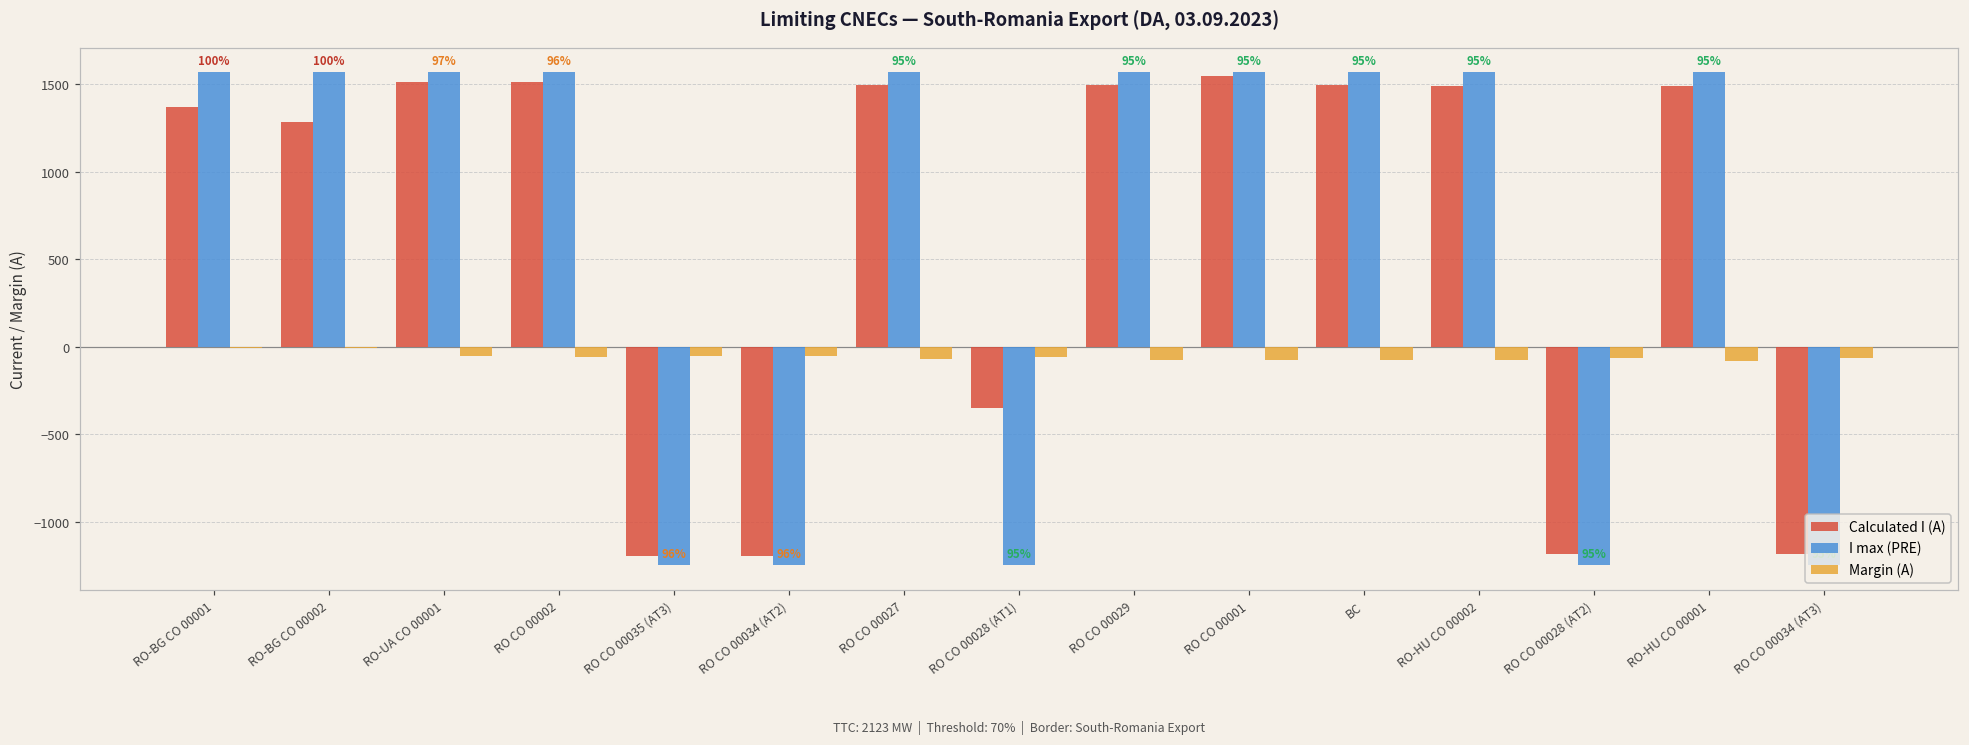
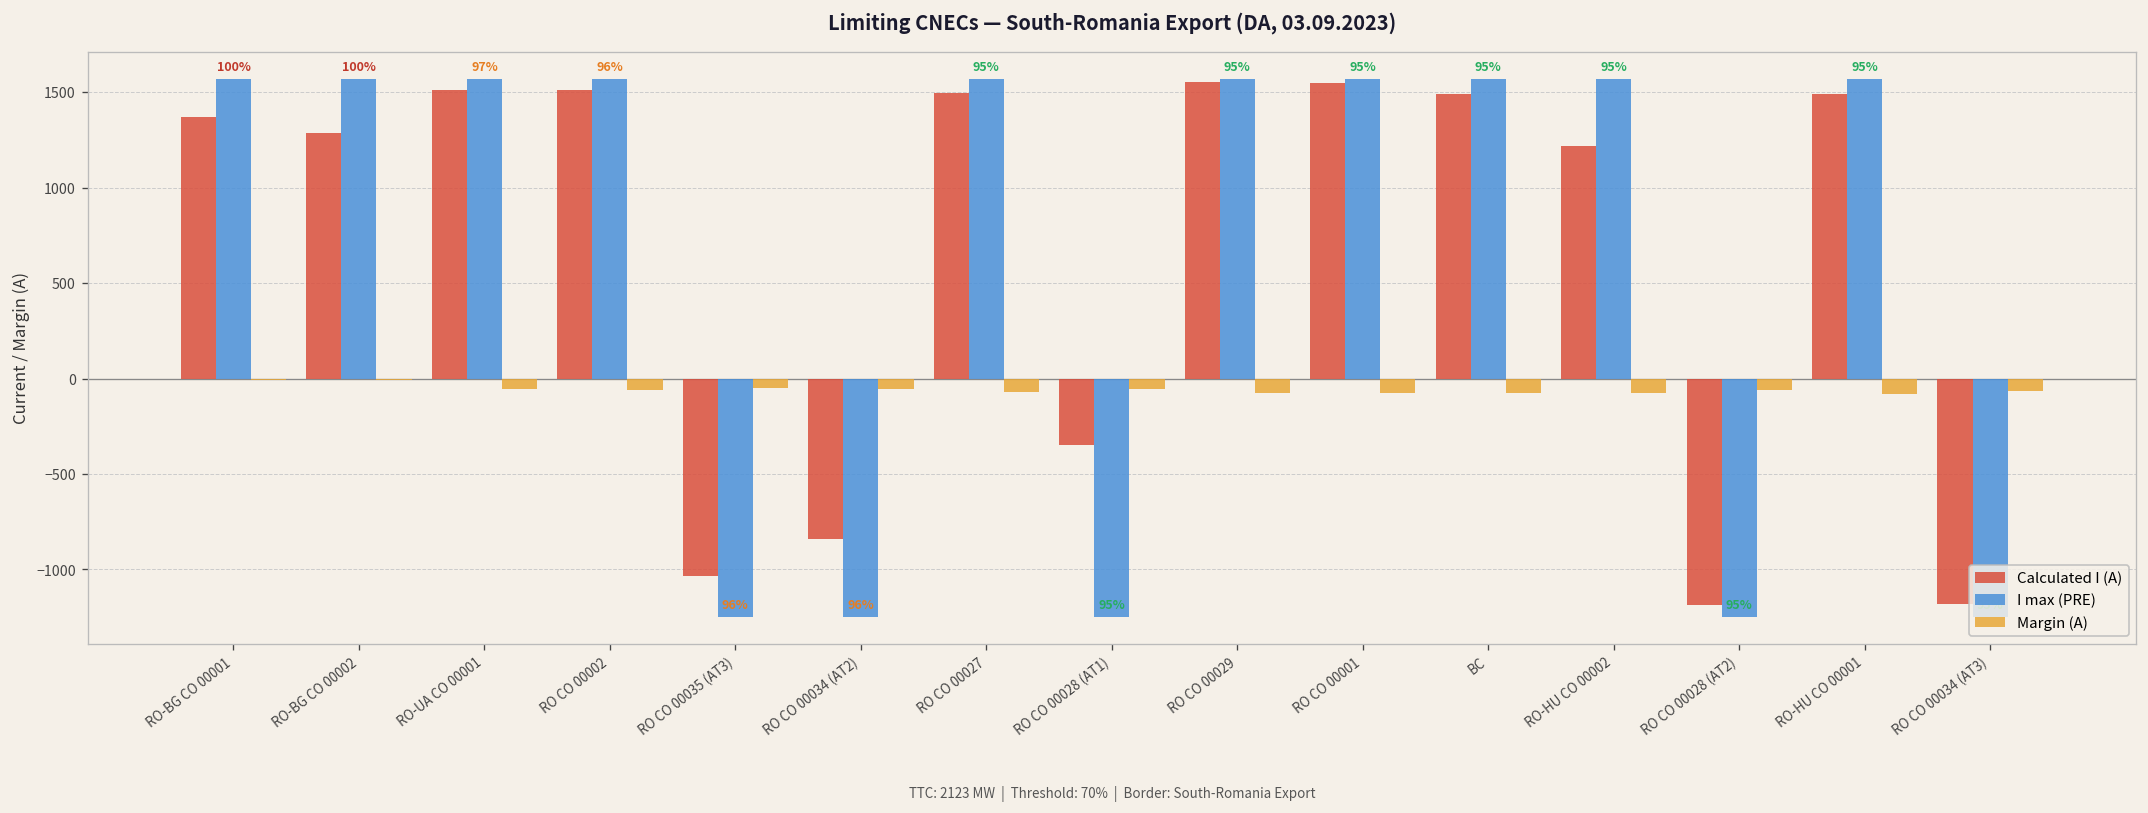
Calculated I (A), RO CO 00035 (AT3): -1200 -> -1040
Calculated I (A), RO CO 00034 (AT2): -1200 -> -840
Calculated I (A), RO CO 00029: 1490 -> 1550
Calculated I (A), RO-HU CO 00002: 1490 -> 1220
